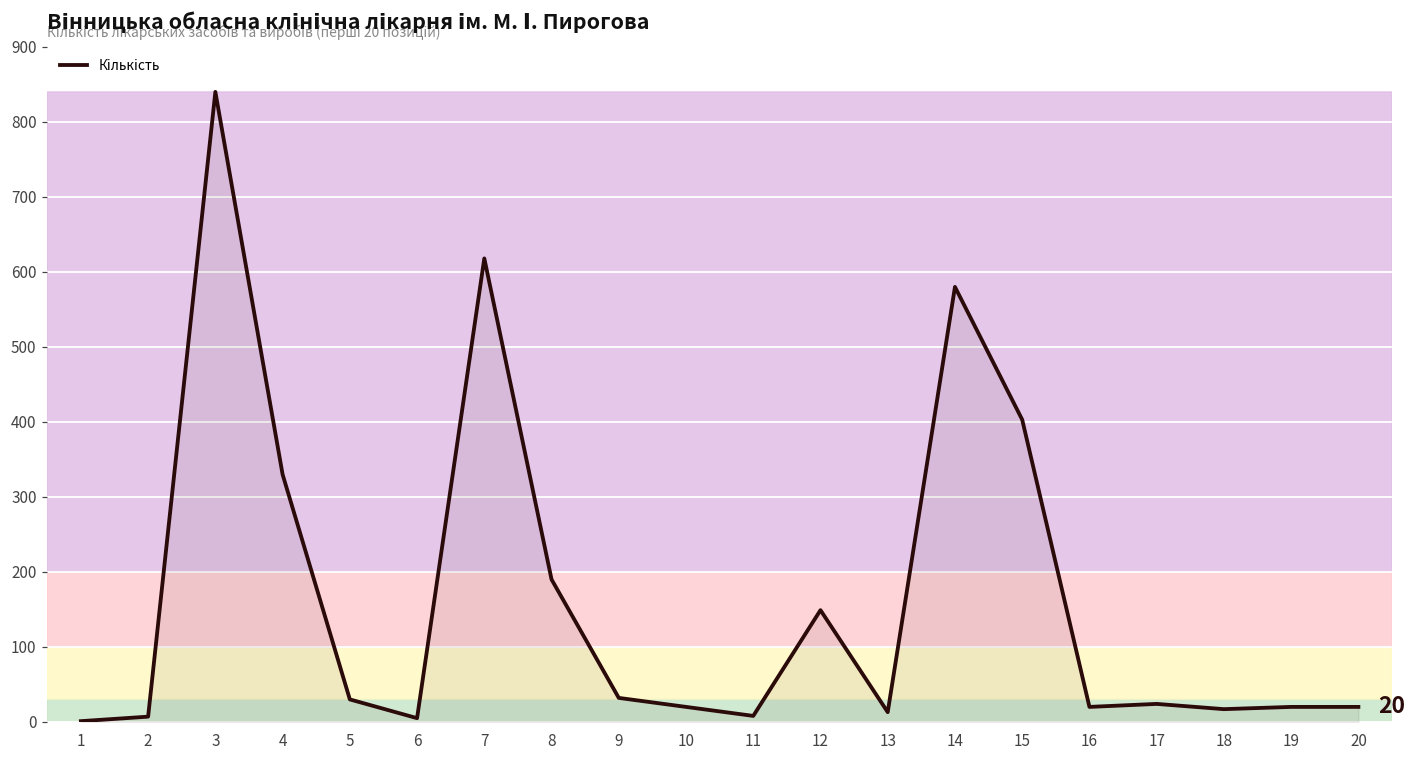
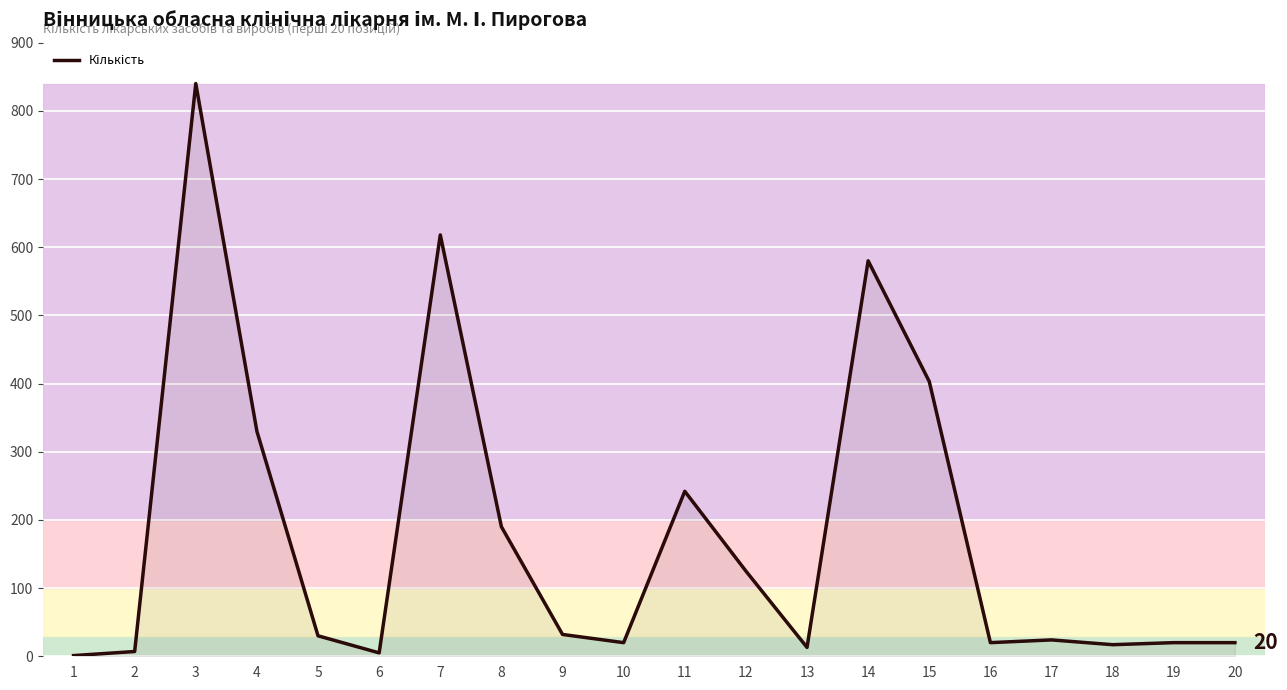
11: 10 -> 240
12: 150 -> 130
